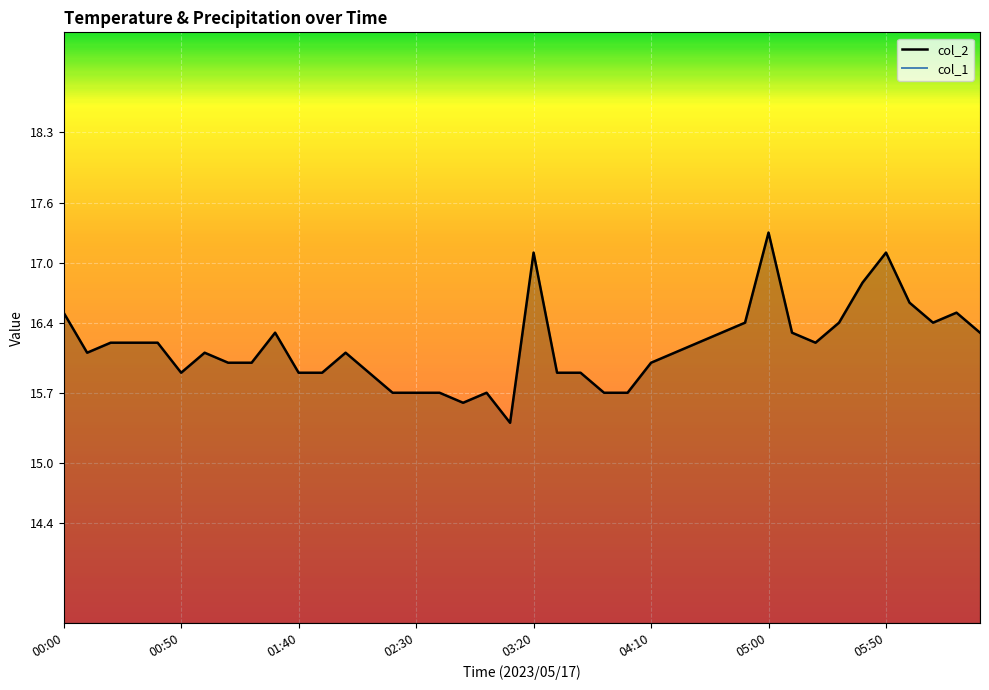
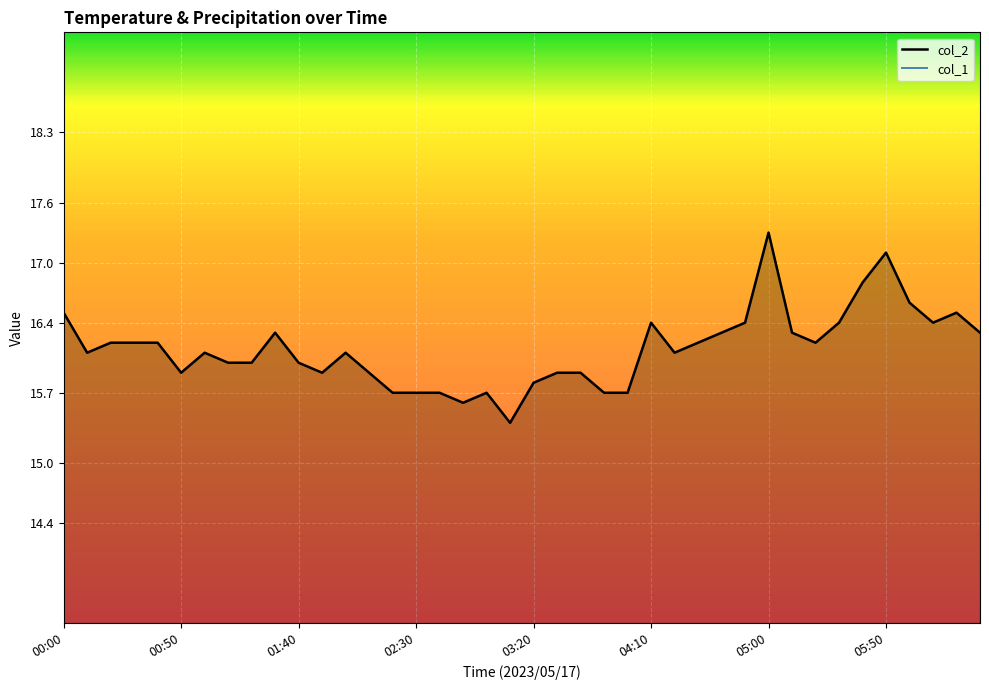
col_2, 01:40: 15.9 -> 16.0
col_2, 03:20: 17.1 -> 15.8
col_2, 04:10: 16.0 -> 16.4
